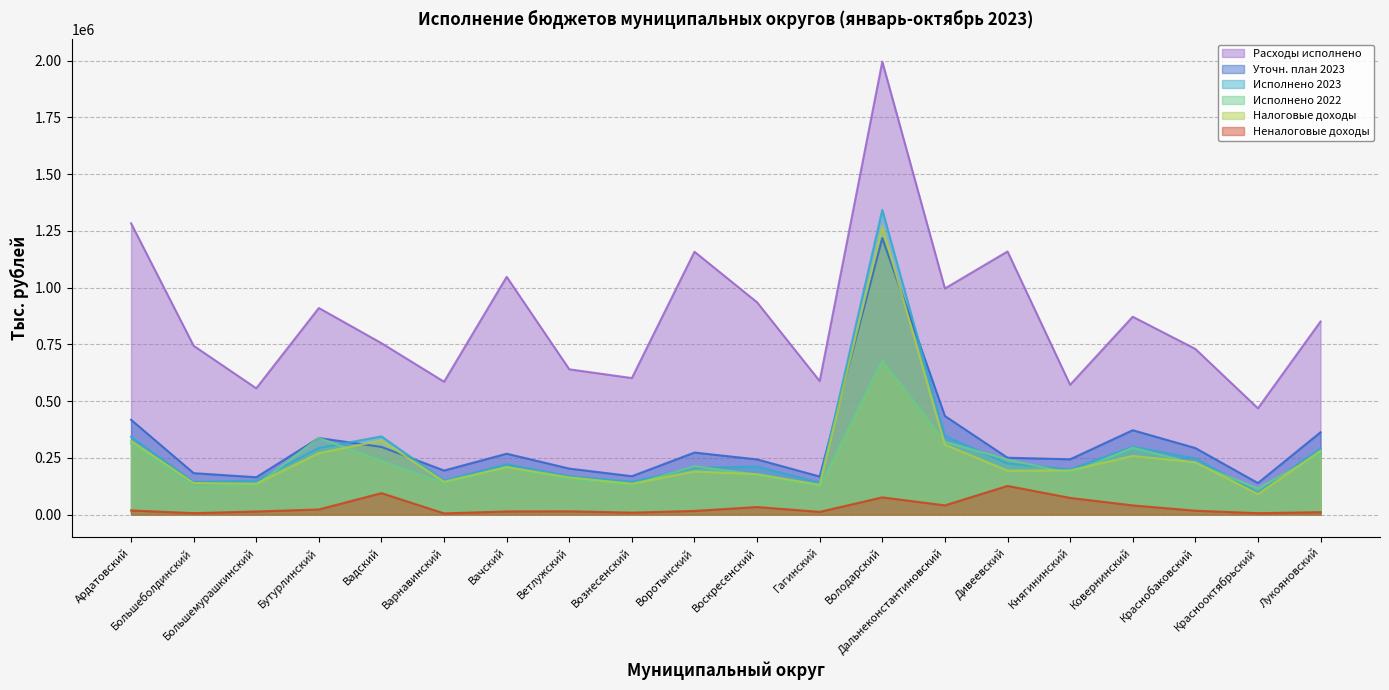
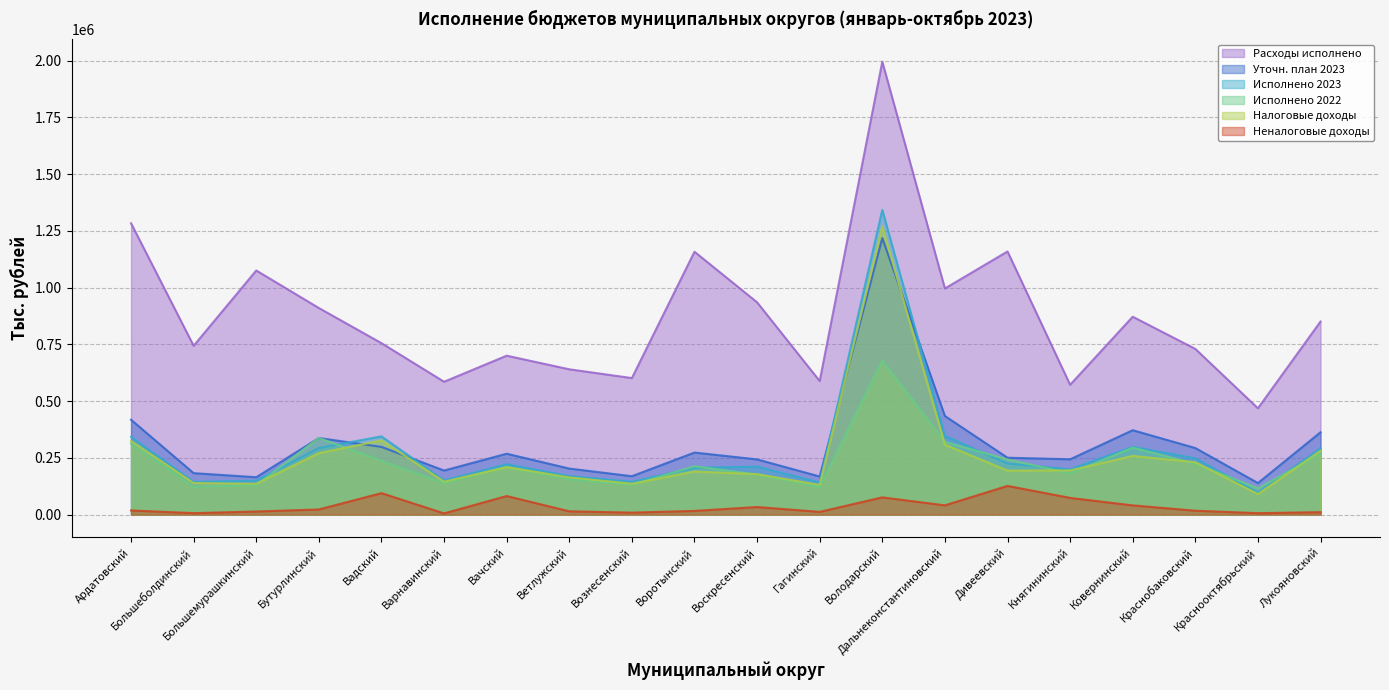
Расходы исполнено, Большемурашкинский: 560000 -> 1080000
Расходы исполнено, Вачский: 1050000 -> 700000
Неналоговые доходы, Вачский: 10000 -> 80000
